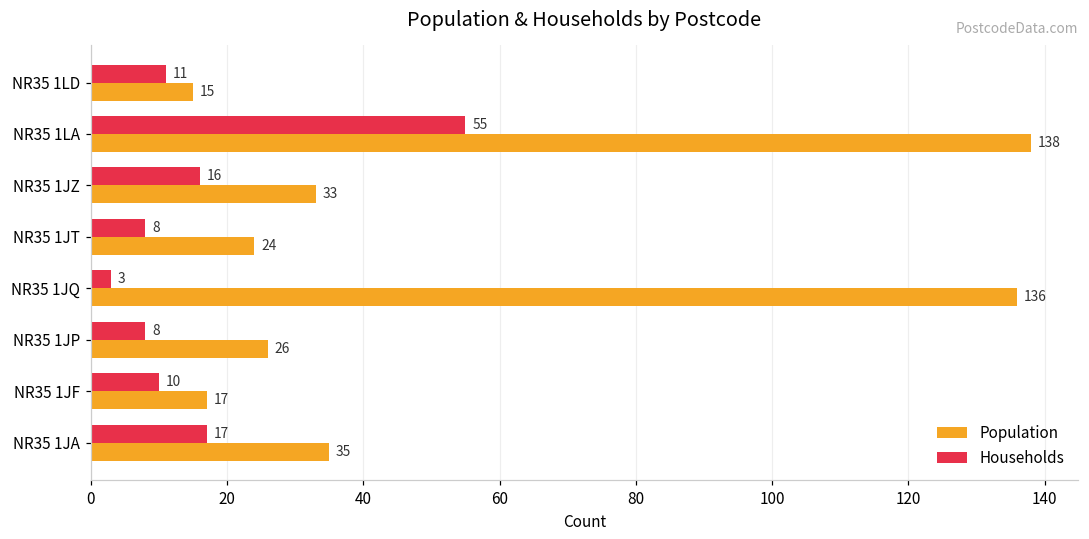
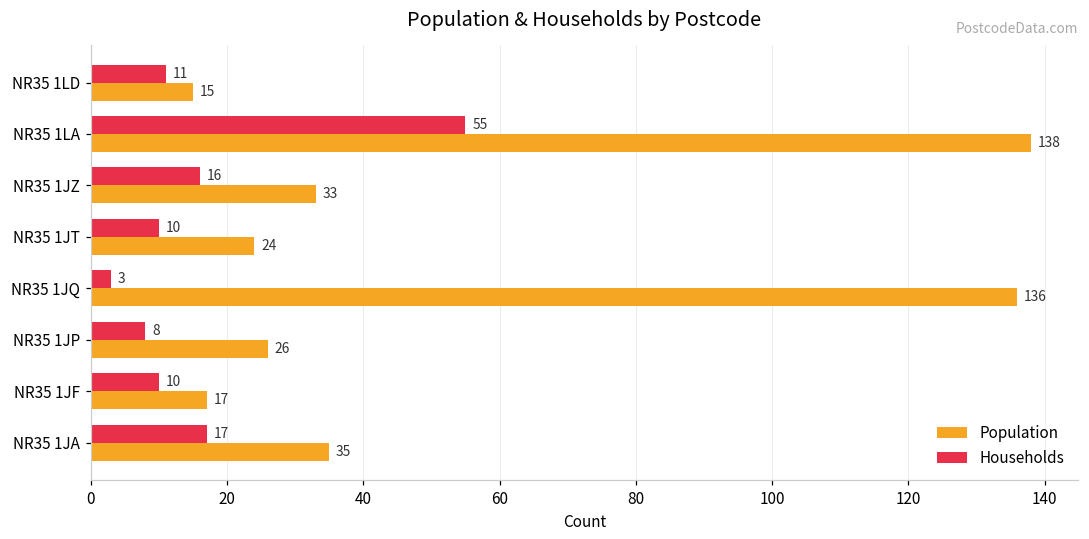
Households, NR35 1JT: 8 -> 10
